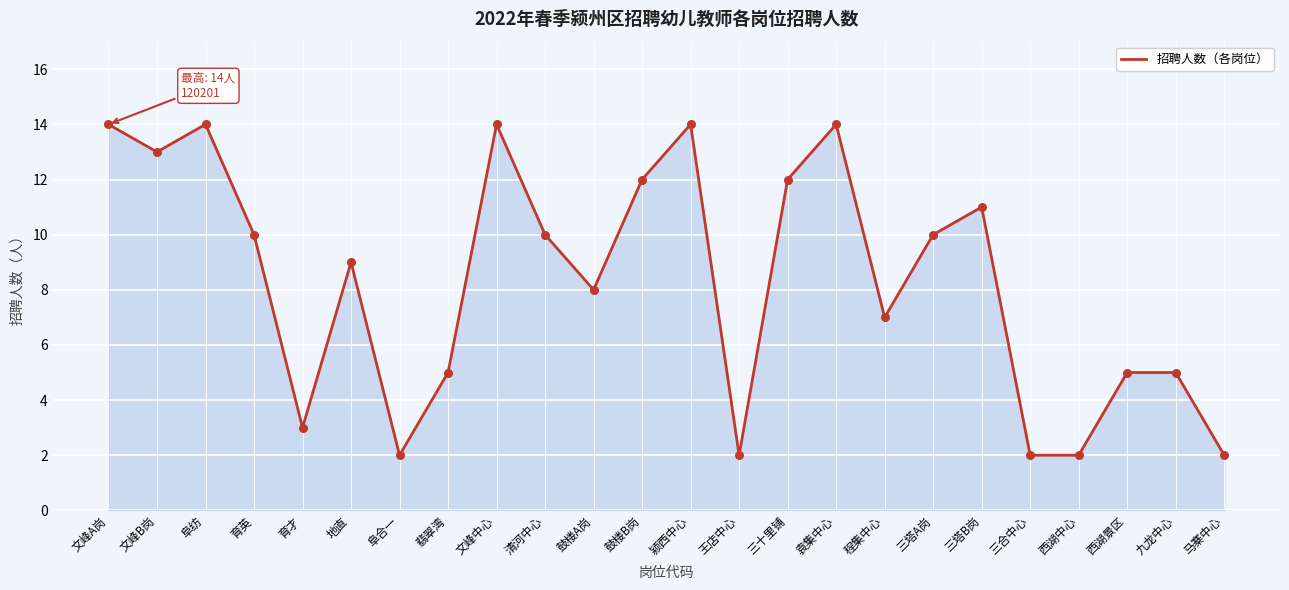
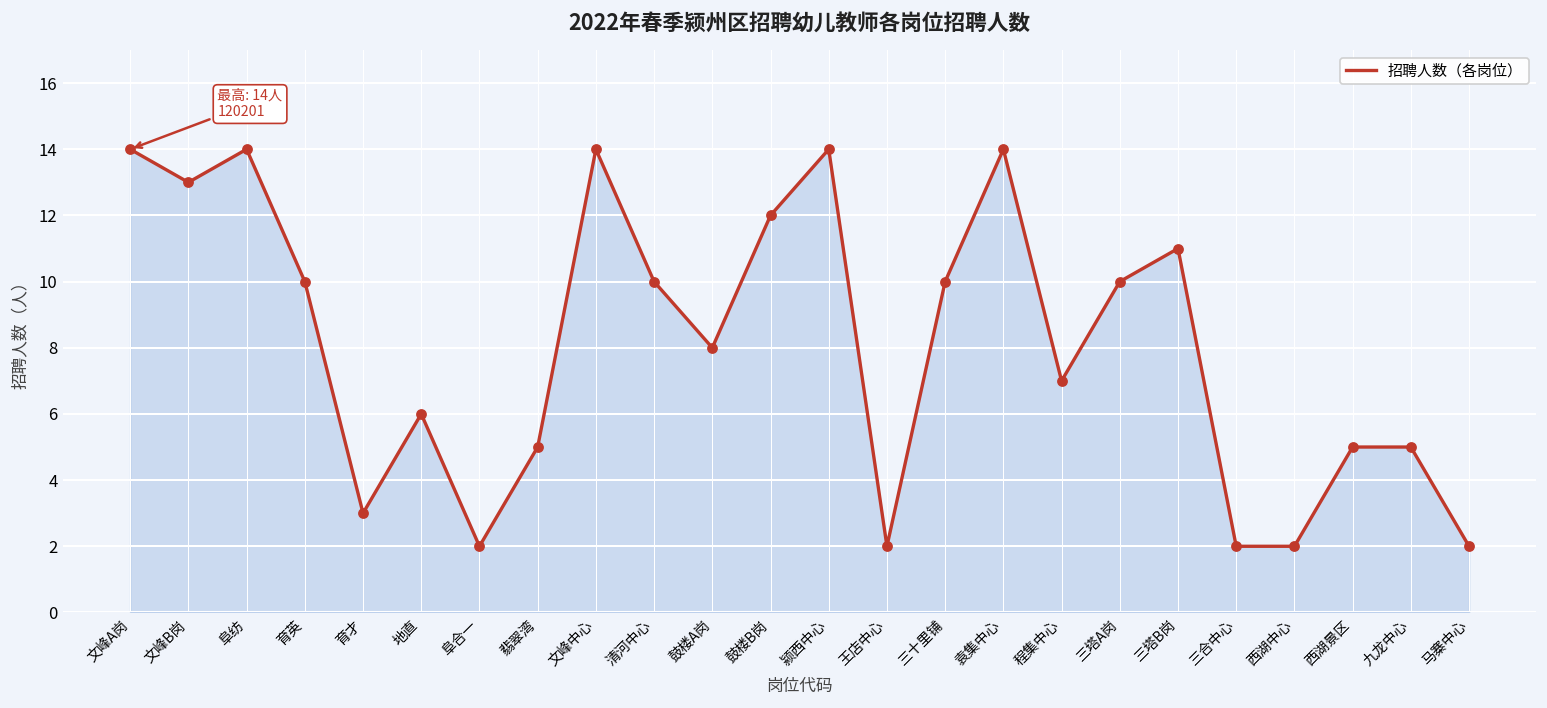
地直: 9 -> 6
三十里铺: 12 -> 10
